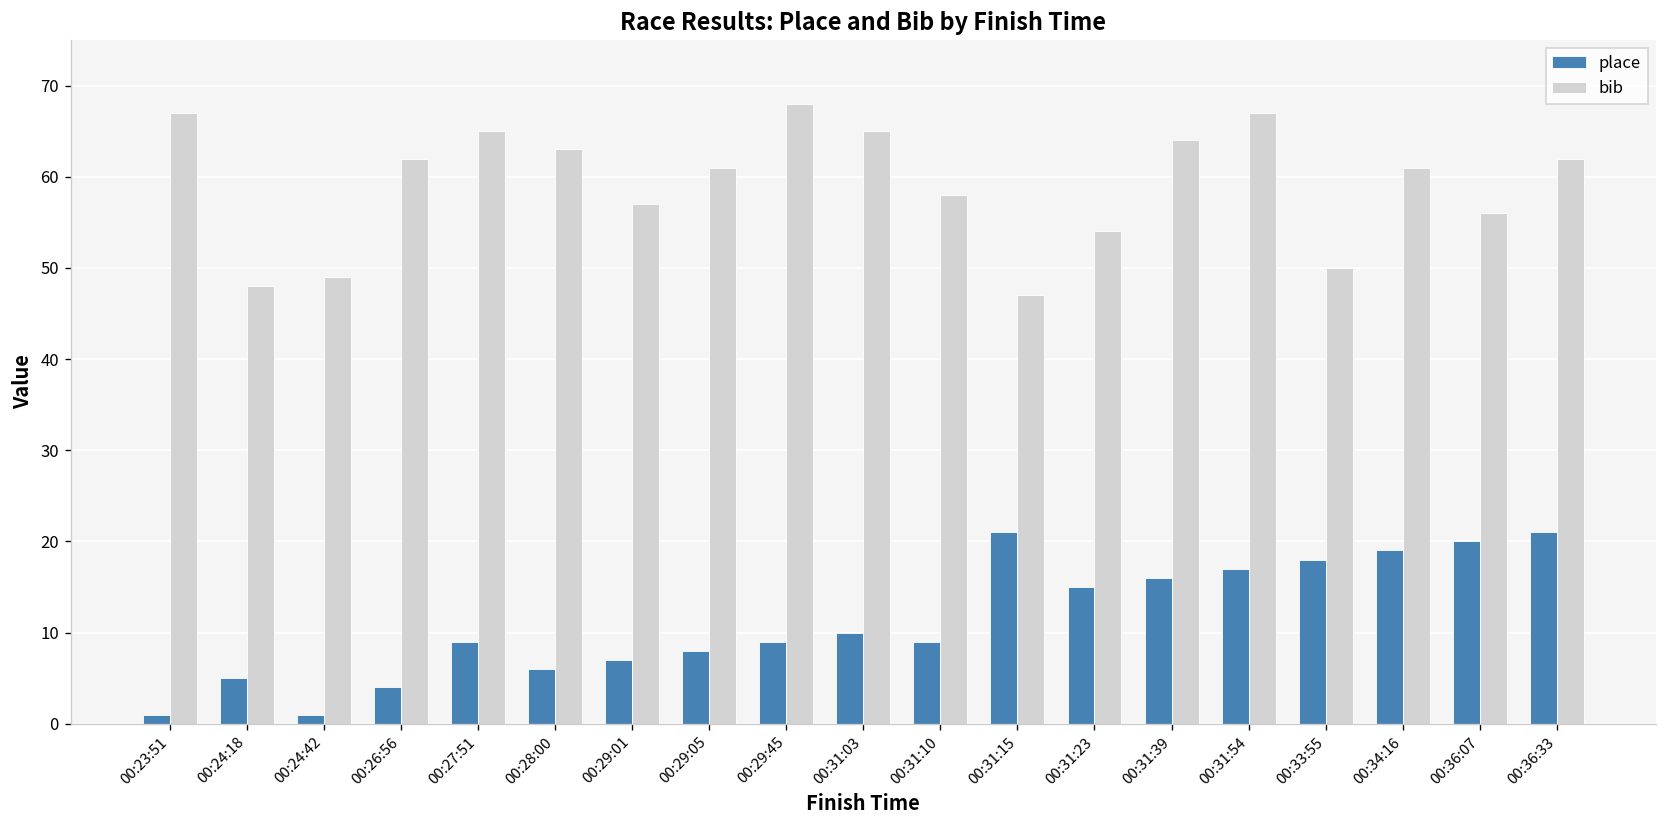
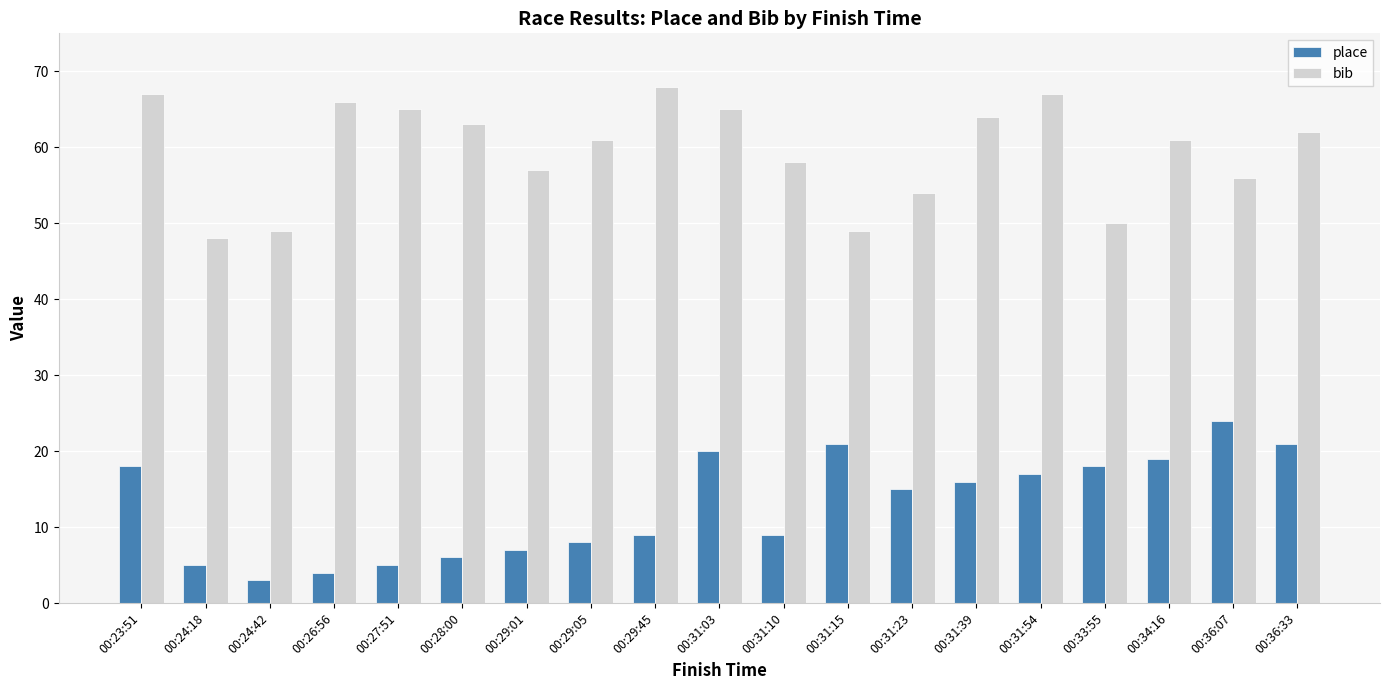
place, 00:23:51: 1 -> 18
place, 00:24:42: 1 -> 3
bib, 00:26:56: 62 -> 66
place, 00:27:51: 9 -> 5
place, 00:31:03: 10 -> 20
bib, 00:31:15: 47 -> 49
place, 00:36:07: 20 -> 24
